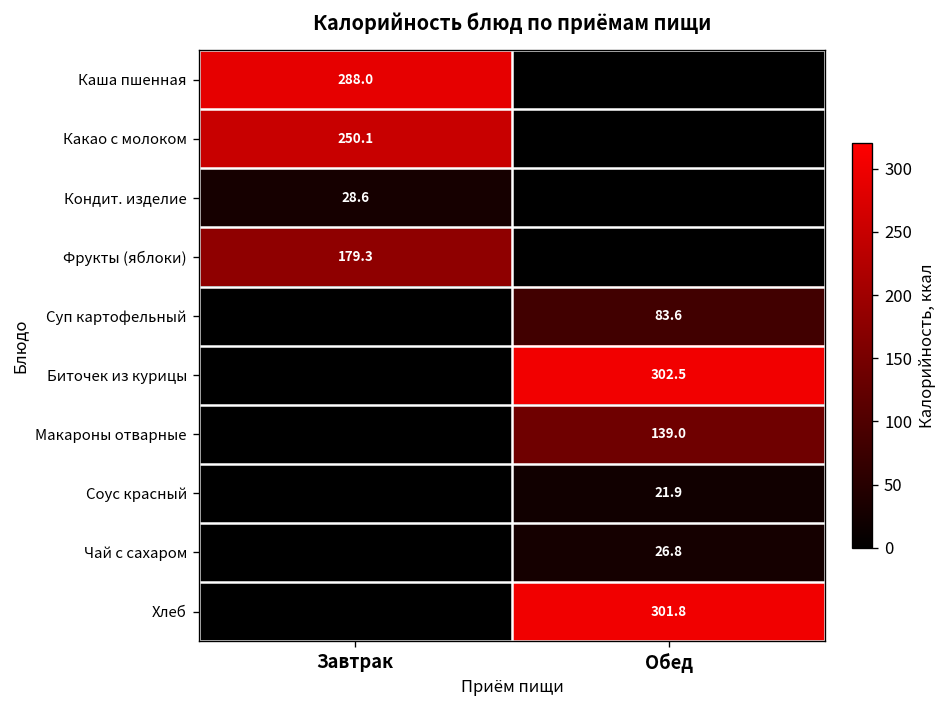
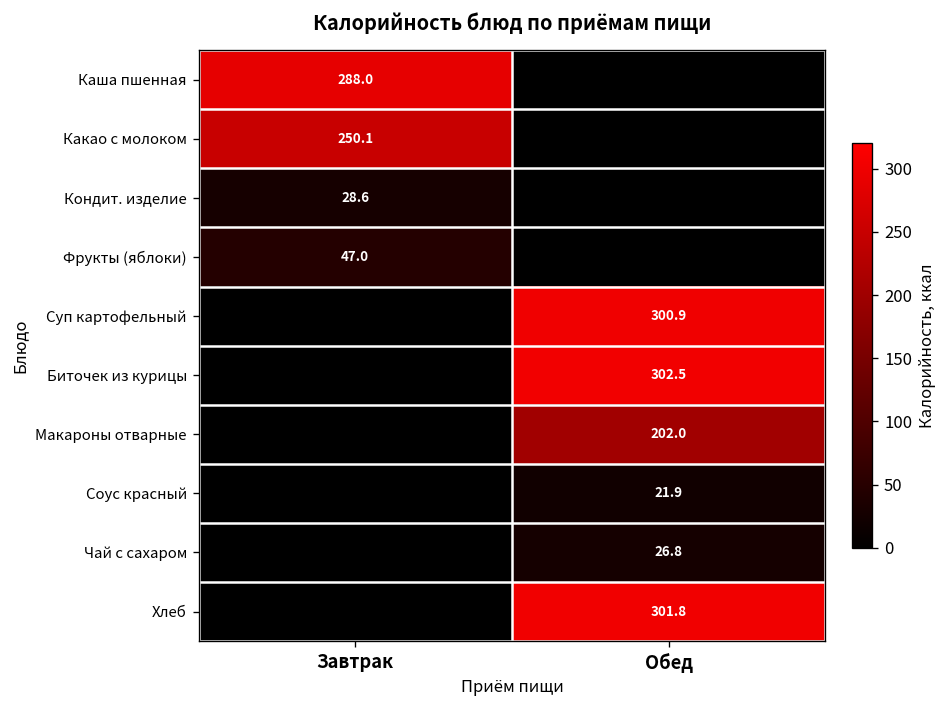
Фрукты (яблоки), Завтрак: 179.3 -> 47.0
Суп картофельный, Обед: 83.6 -> 300.9
Макароны отварные, Обед: 139.0 -> 202.0
